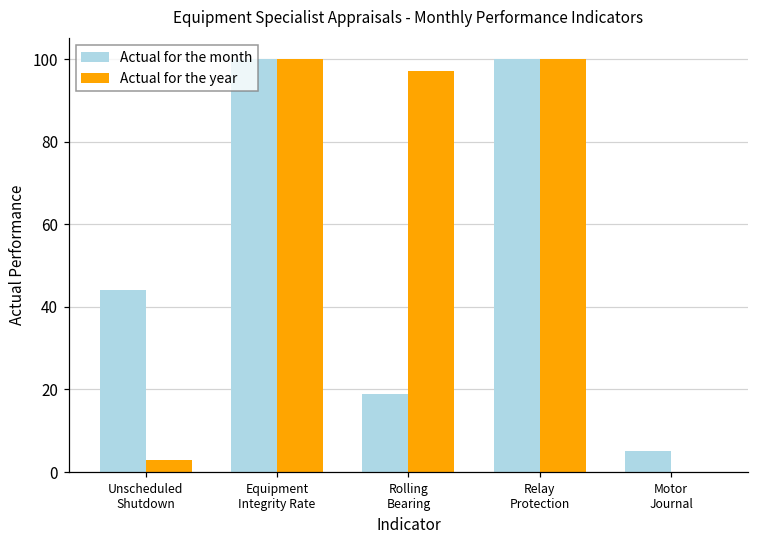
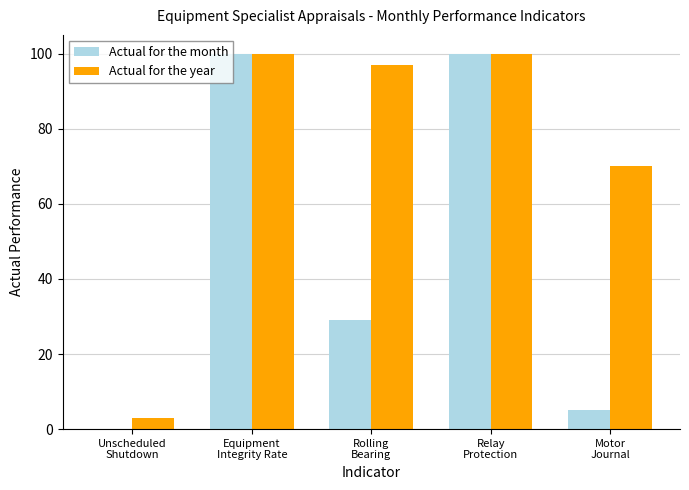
Actual for the month, Unscheduled Shutdown: 44 -> 0
Actual for the month, Rolling Bearing: 19 -> 29
Actual for the year, Motor Journal: 0 -> 70
